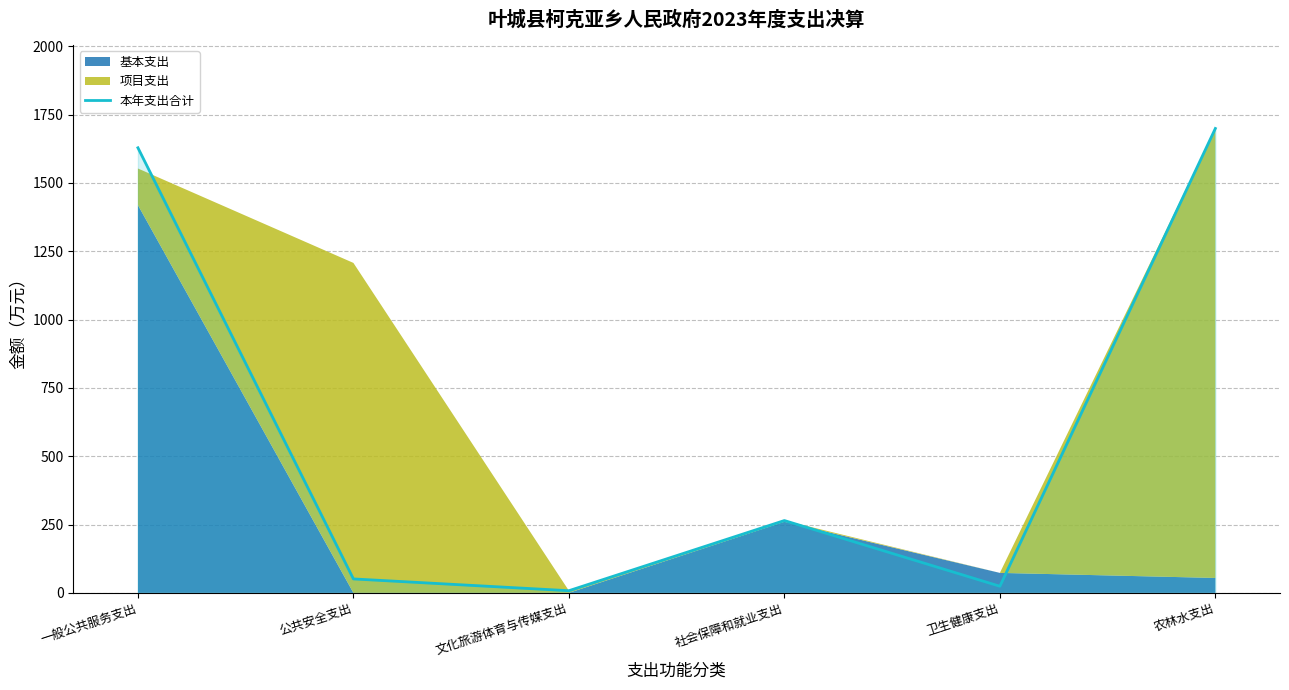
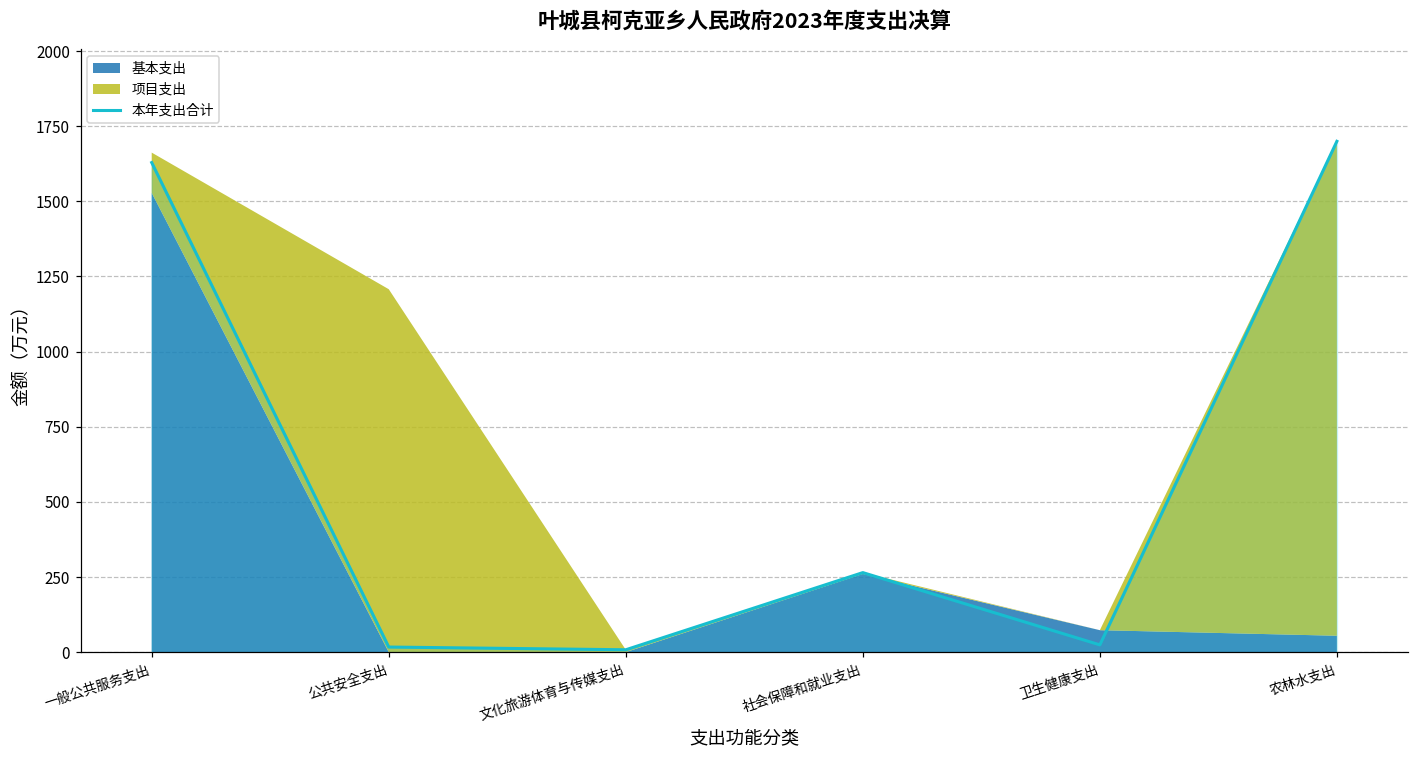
基本支出, 一般公共服务支出: 1420 -> 1530
本年支出合计, 公共安全支出: 50 -> 20
